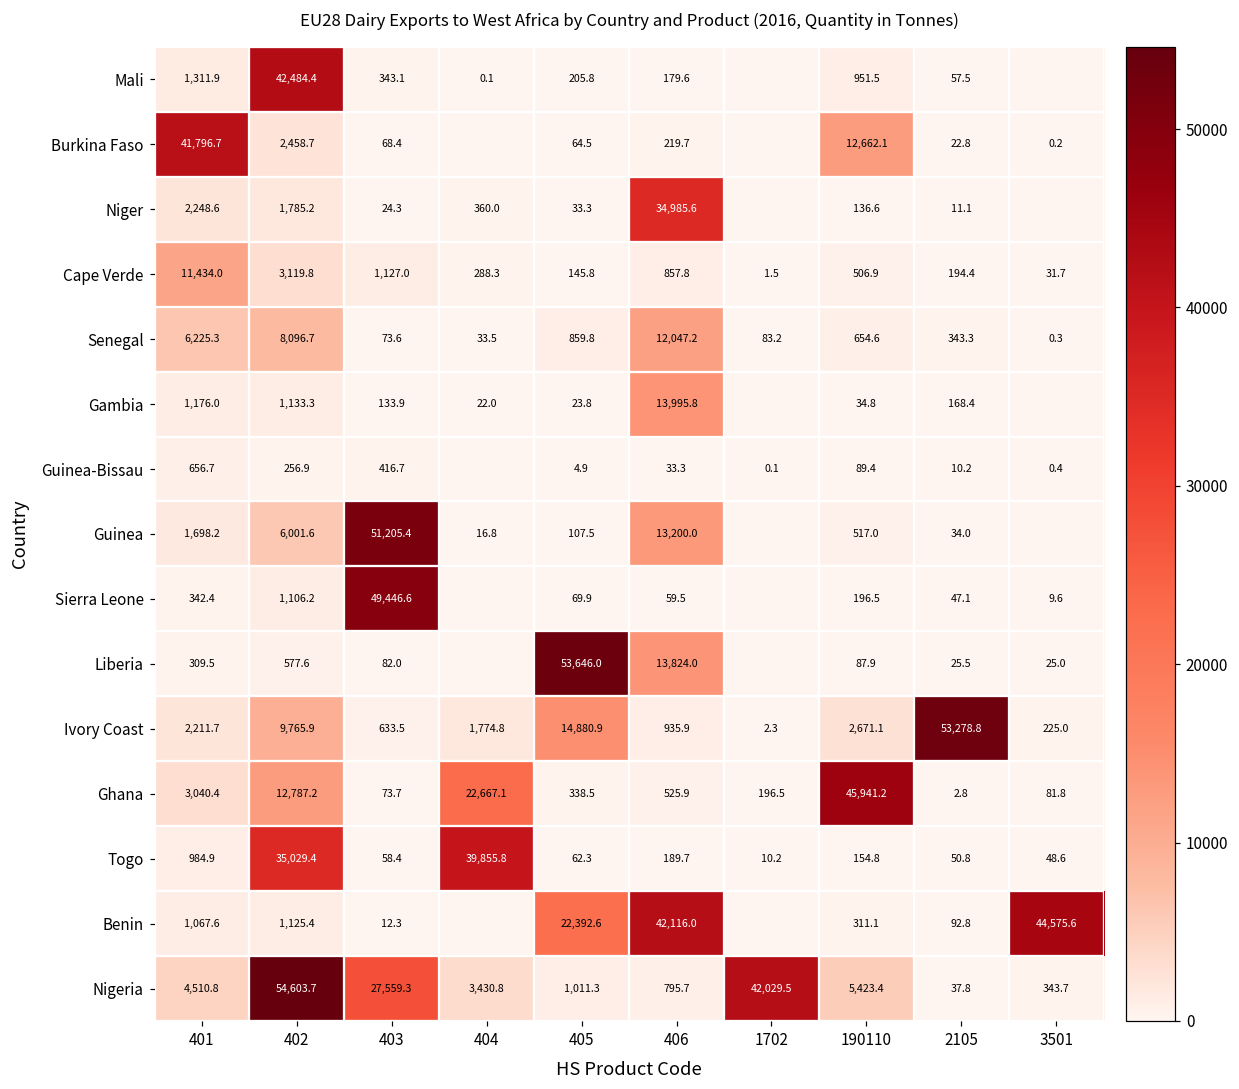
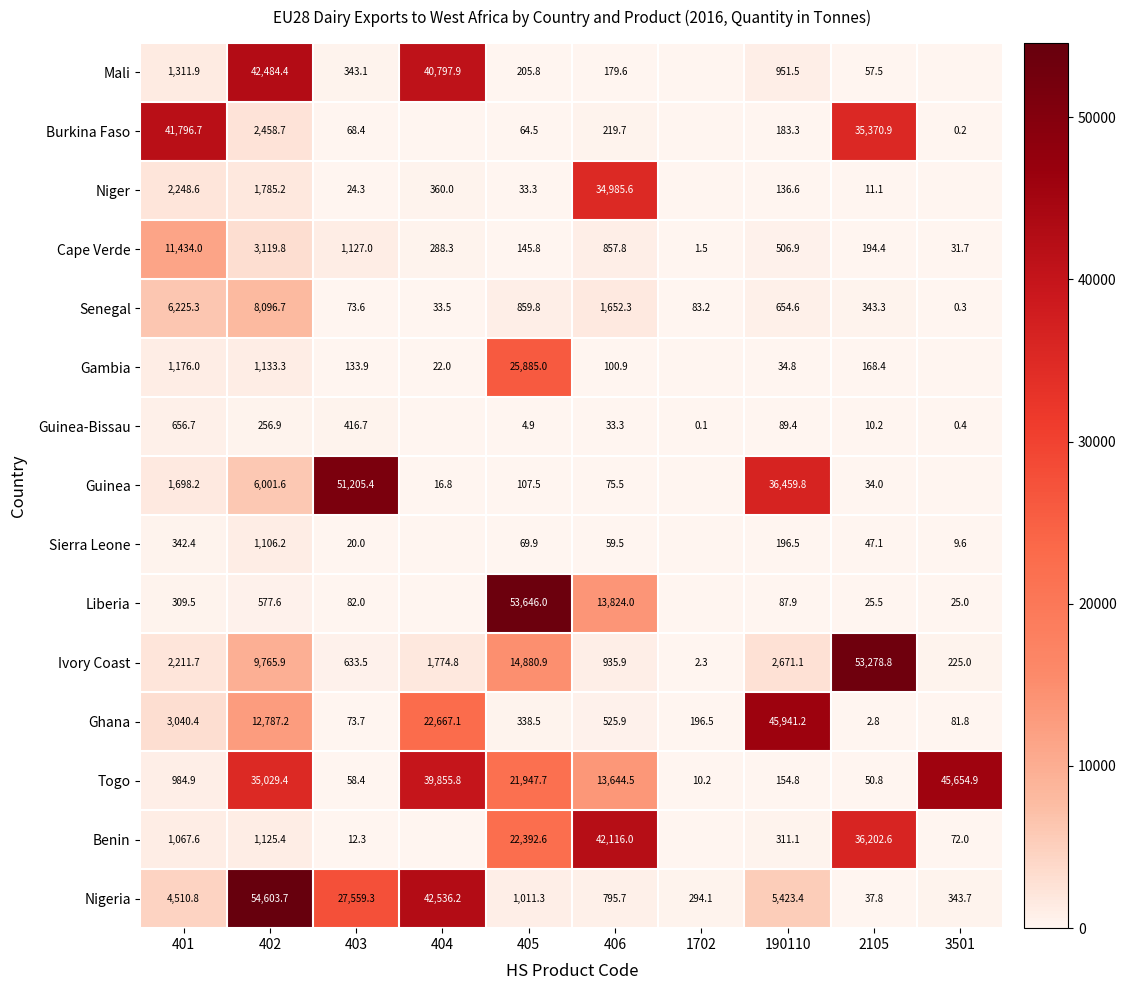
Mali, 404: 0.1 -> 40,797.9
Burkina Faso, 190110: 12,662.1 -> 183.3
Burkina Faso, 2105: 22.8 -> 35,370.9
Senegal, 406: 12,047.2 -> 1,652.3
Gambia, 405: 23.8 -> 25,885.0
Gambia, 406: 13,995.8 -> 100.9
Guinea, 406: 13,200.0 -> 75.5
Guinea, 190110: 517.0 -> 36,459.8
Sierra Leone, 403: 49,446.6 -> 20.0
Togo, 405: 62.3 -> 21,947.7
Togo, 406: 189.7 -> 13,644.5
Togo, 3501: 48.6 -> 45,654.9
Benin, 2105: 92.8 -> 36,202.6
Benin, 3501: 44,575.6 -> 72.0
Nigeria, 404: 3,430.8 -> 42,536.2
Nigeria, 1702: 42,029.5 -> 294.1
